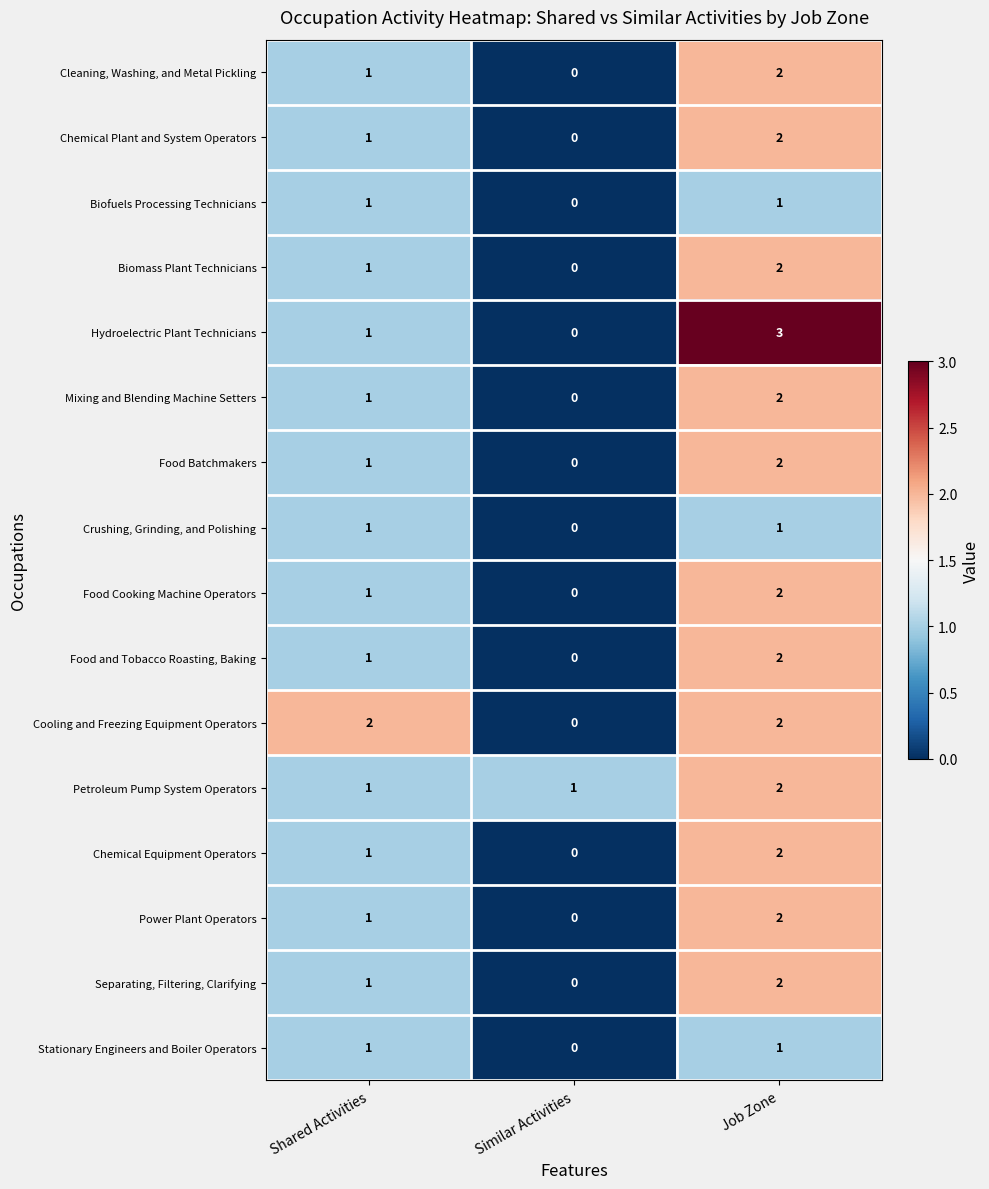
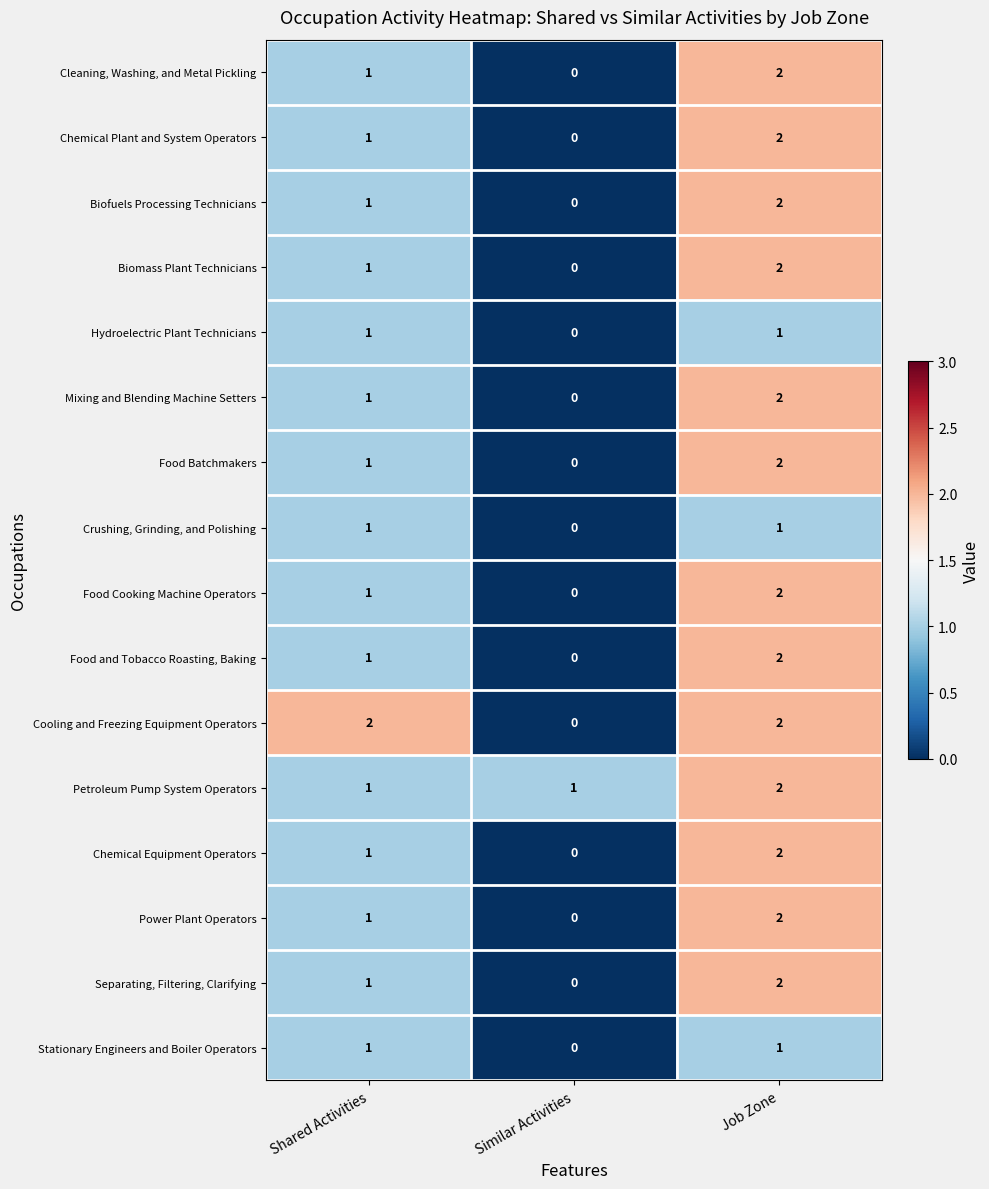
Biofuels Processing Technicians, Job Zone: 1 -> 2
Hydroelectric Plant Technicians, Job Zone: 3 -> 1
